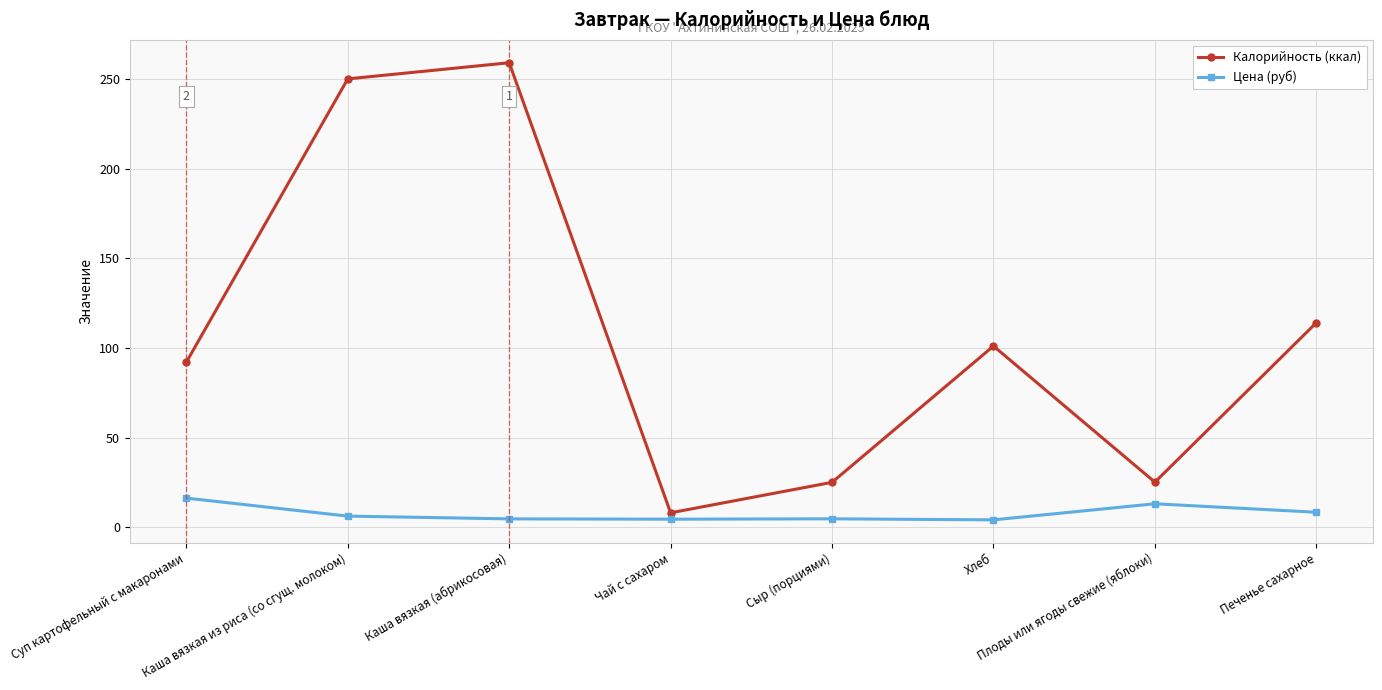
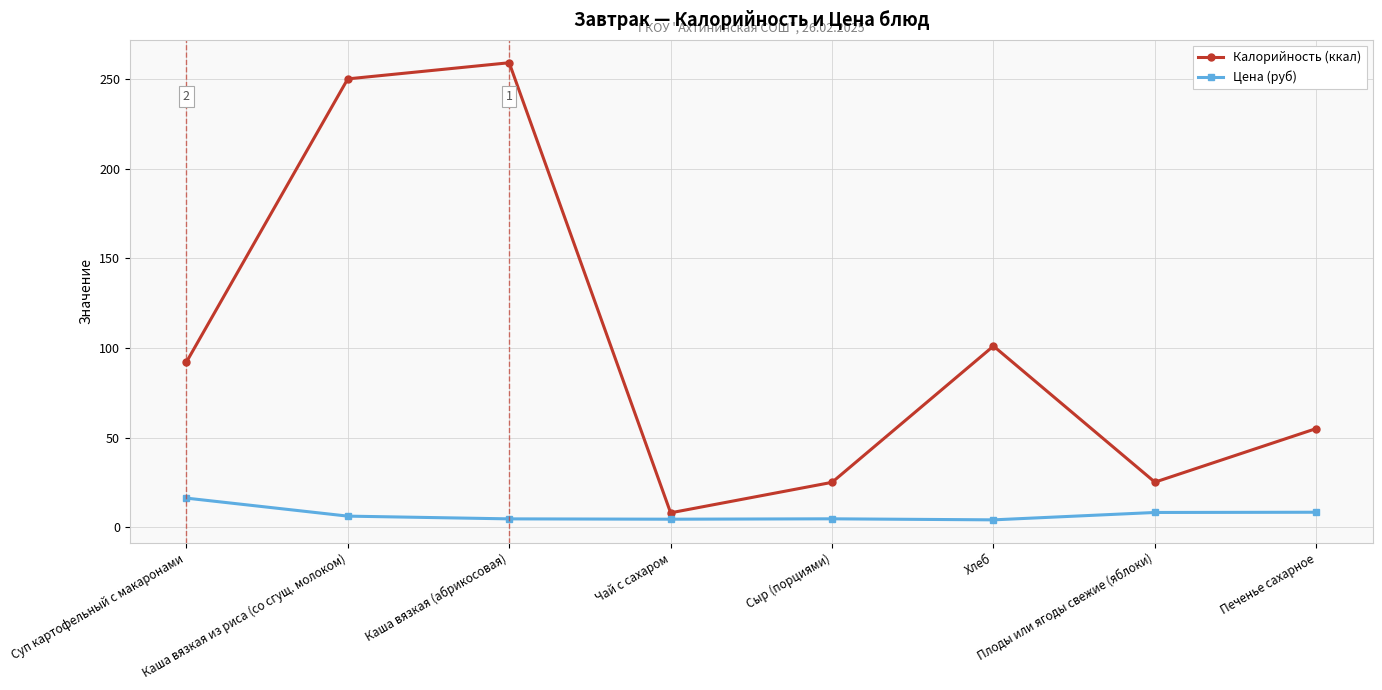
Цена (руб), Плоды или ягоды свежие (яблоки): 13 -> 8
Калорийность (ккал), Печенье сахарное: 114 -> 55
